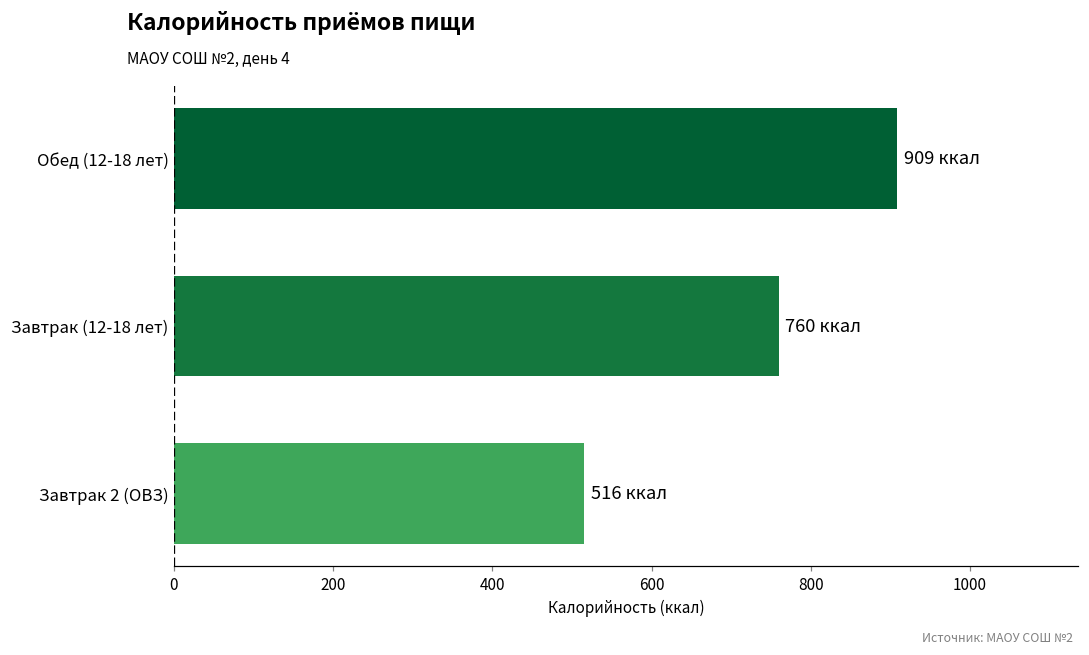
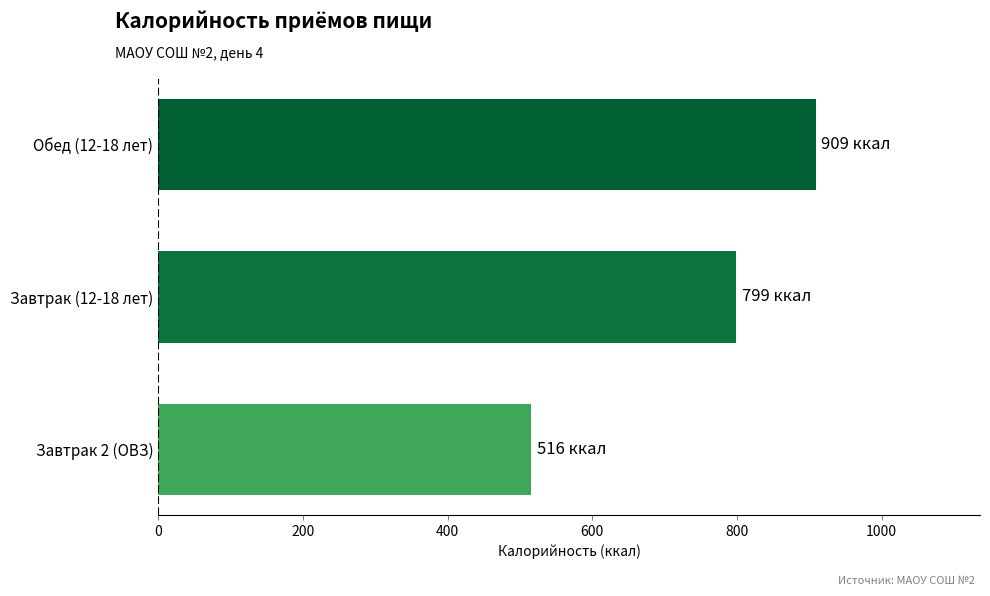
Завтрак (12-18 лет): 760 -> 799
